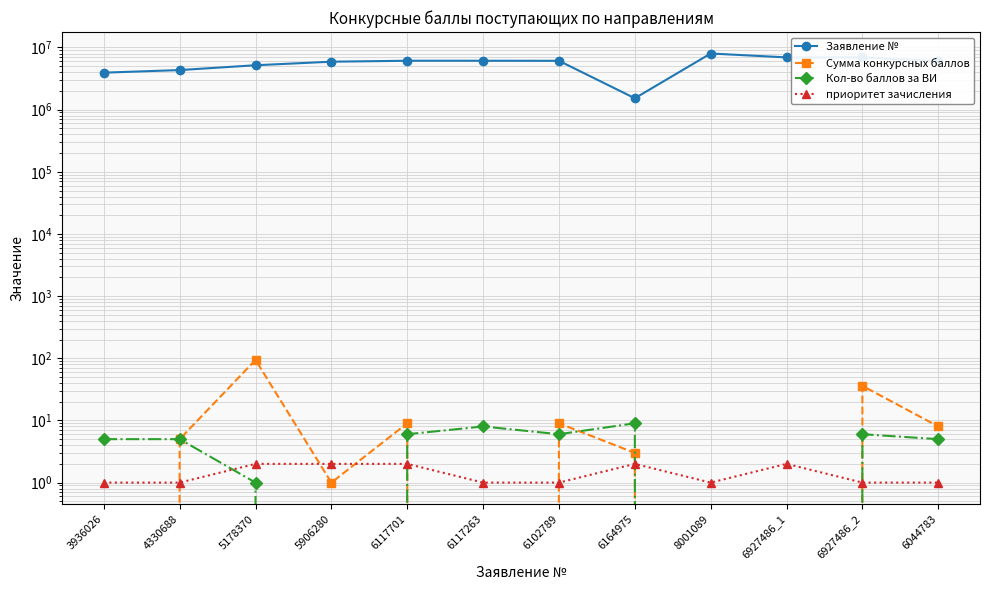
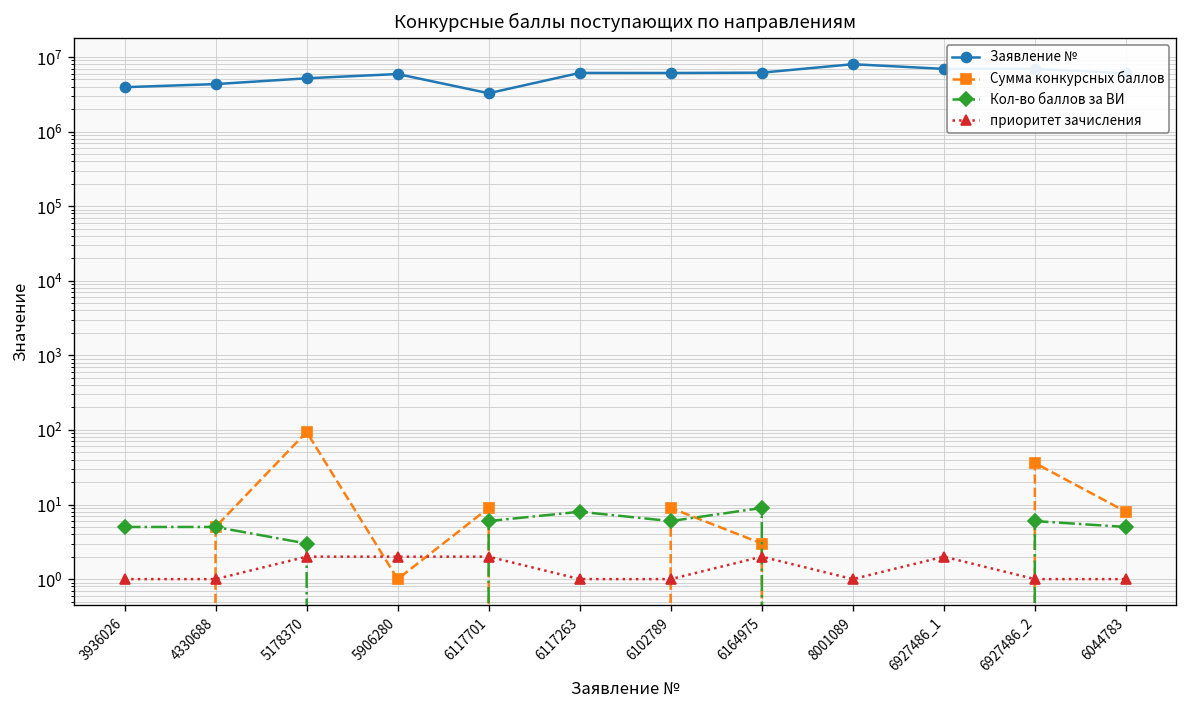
Кол-во баллов за ВИ, 5178370: 1 -> 3
Заявление №, 6117701: 6000000 -> 3000000
Заявление №, 6164975: 1500000 -> 6000000
